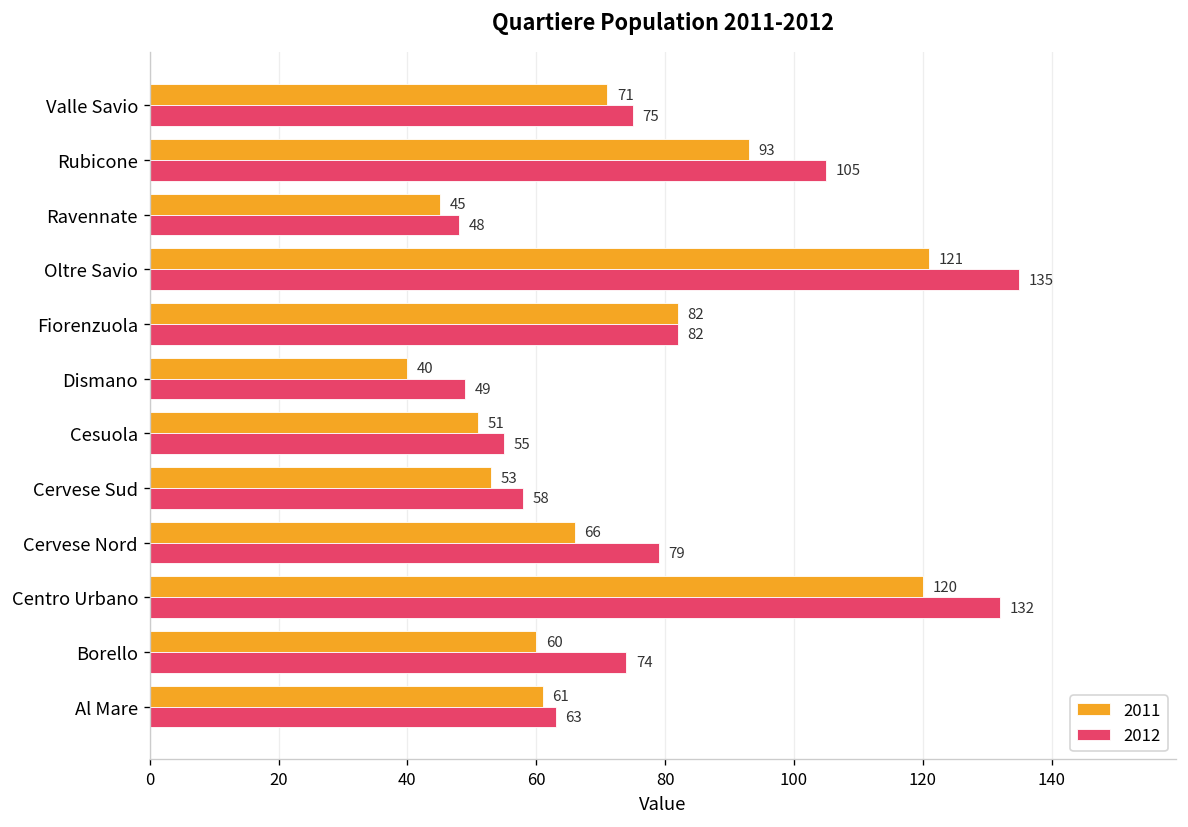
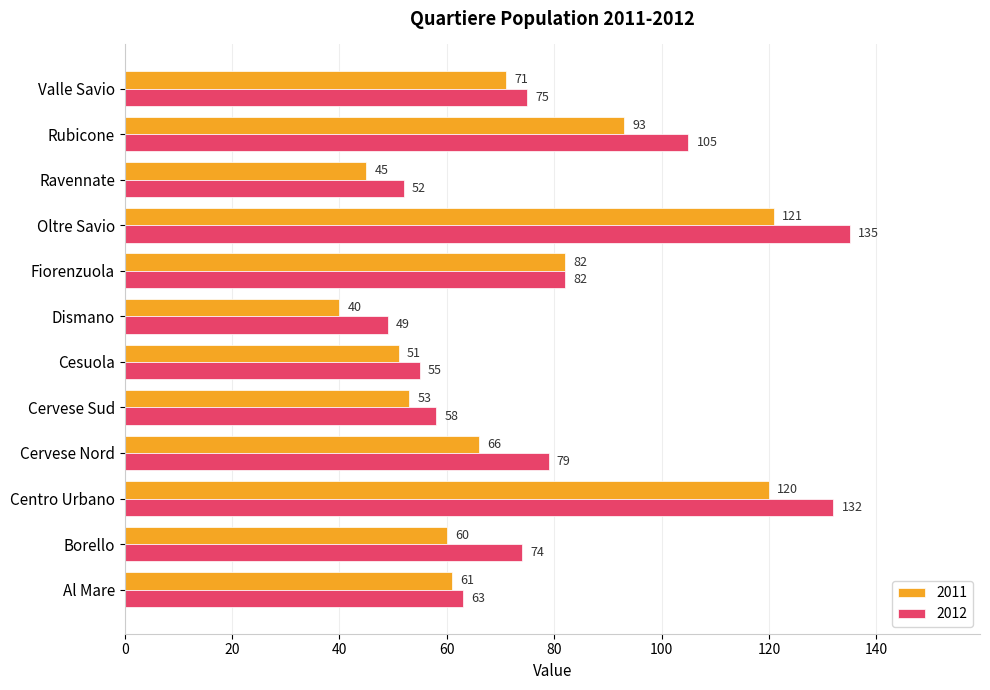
2012, Ravennate: 48 -> 52
